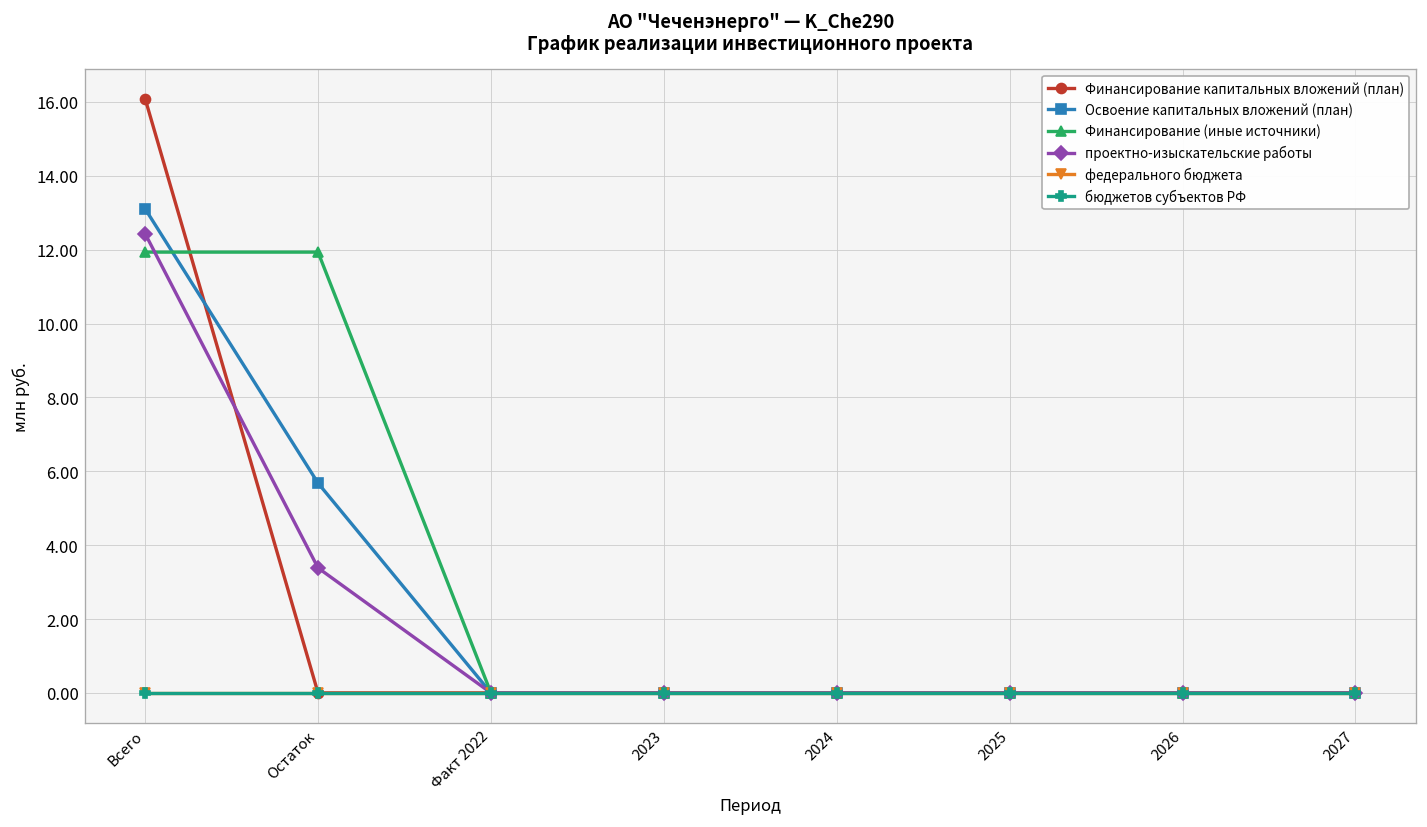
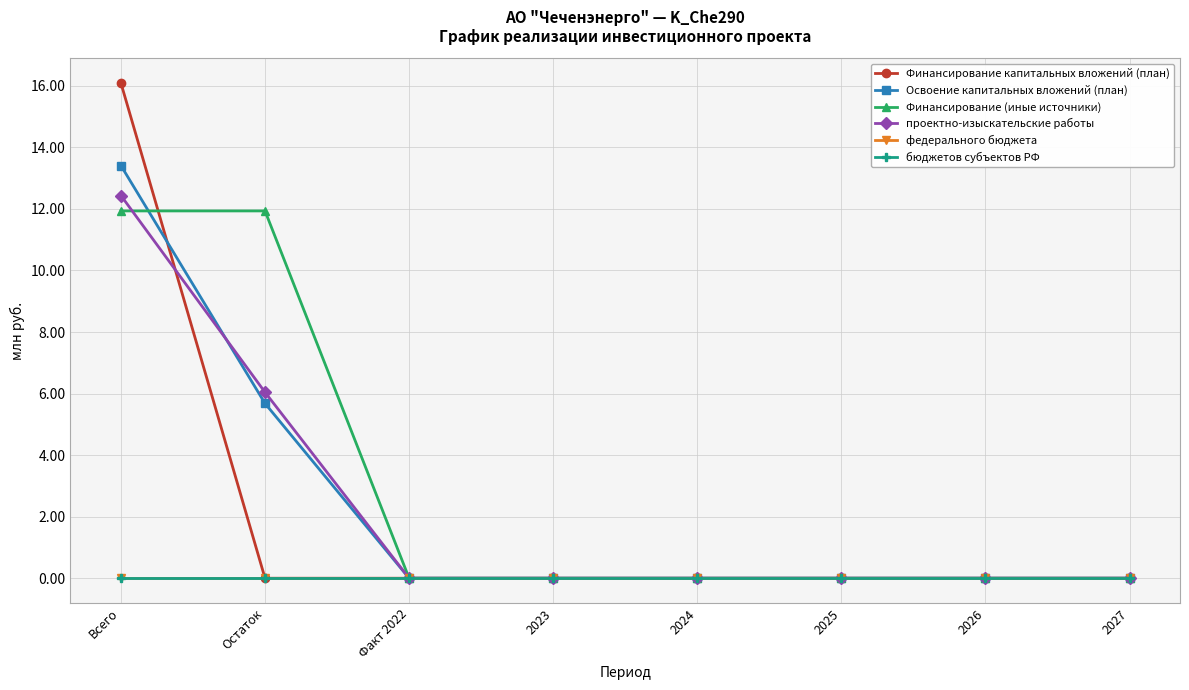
Освоение капитальных вложений (план), Всего: 13.1 -> 13.4
проектно-изыскательские работы, Остаток: 3.4 -> 6.0
